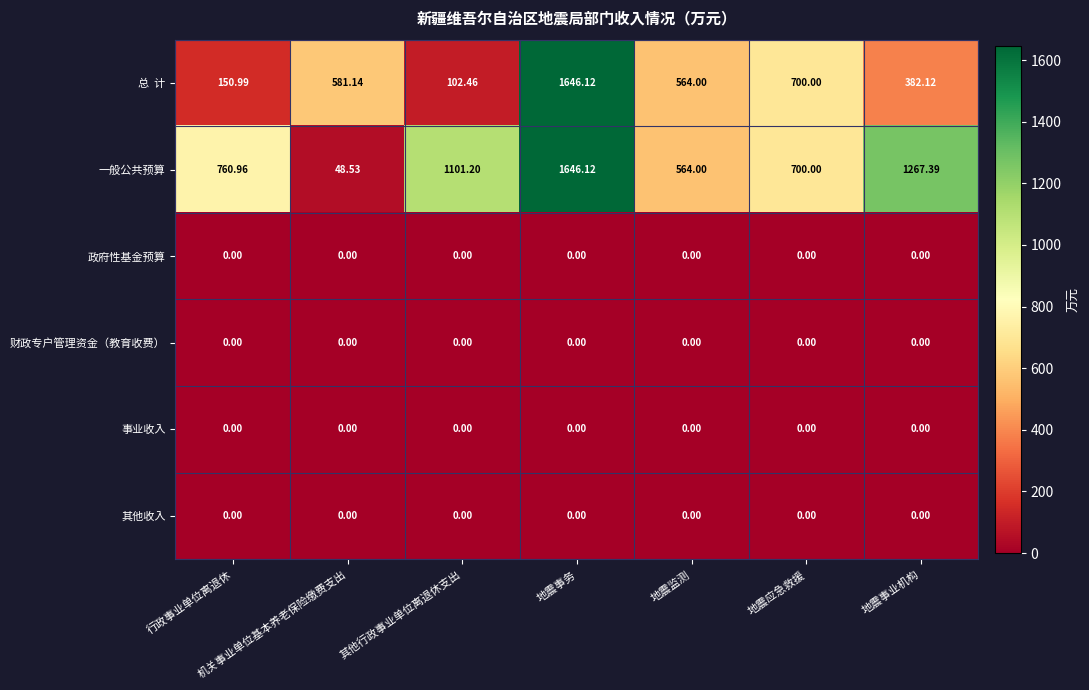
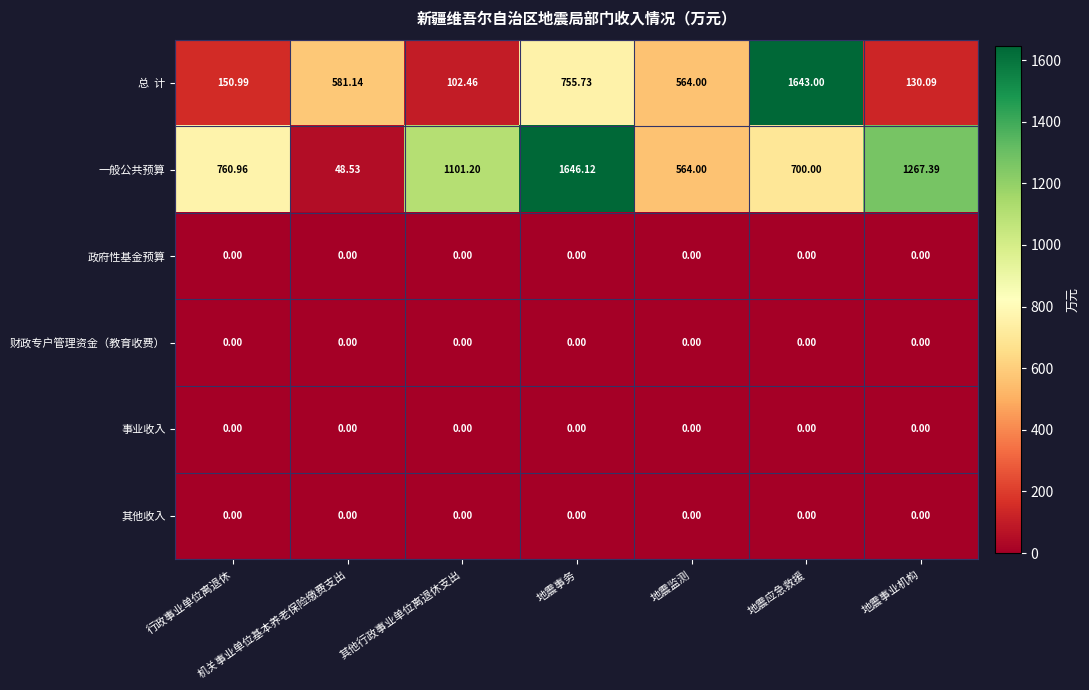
总 计, 地震事务: 1646.12 -> 755.73
总 计, 地震应急救援: 700.00 -> 1643.00
总 计, 地震事业机构: 382.12 -> 130.09
